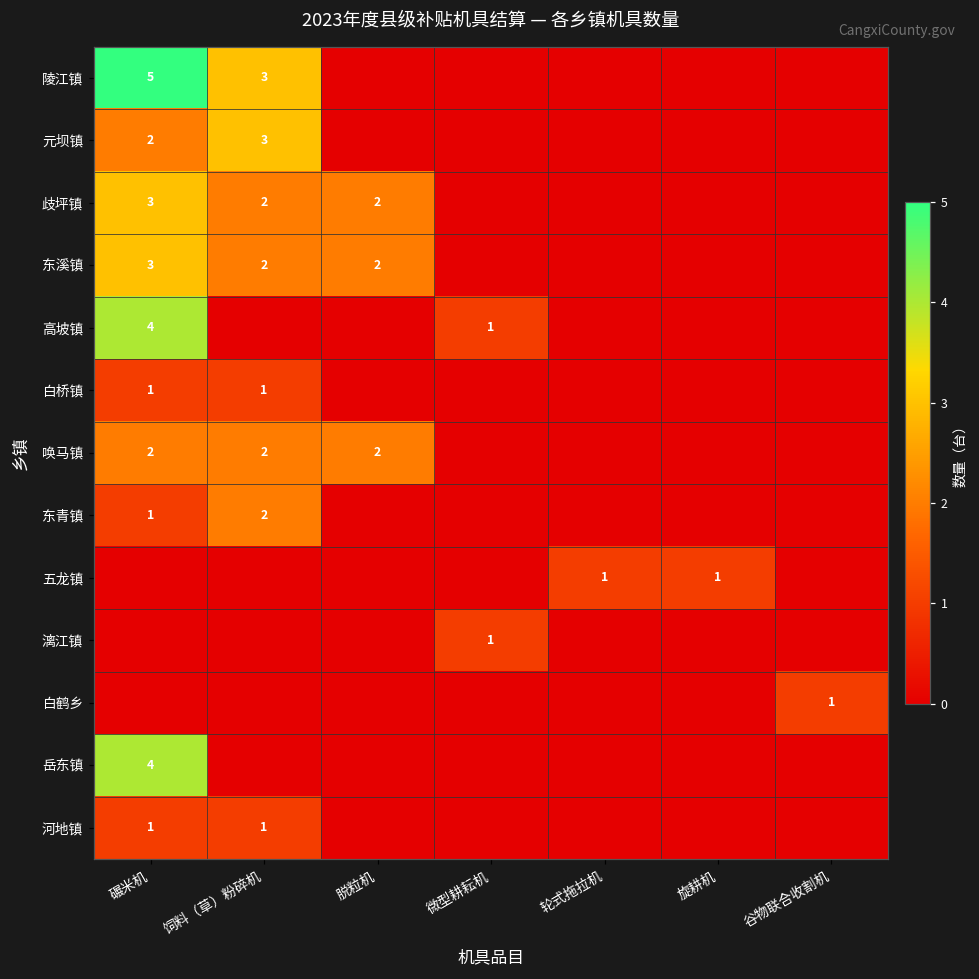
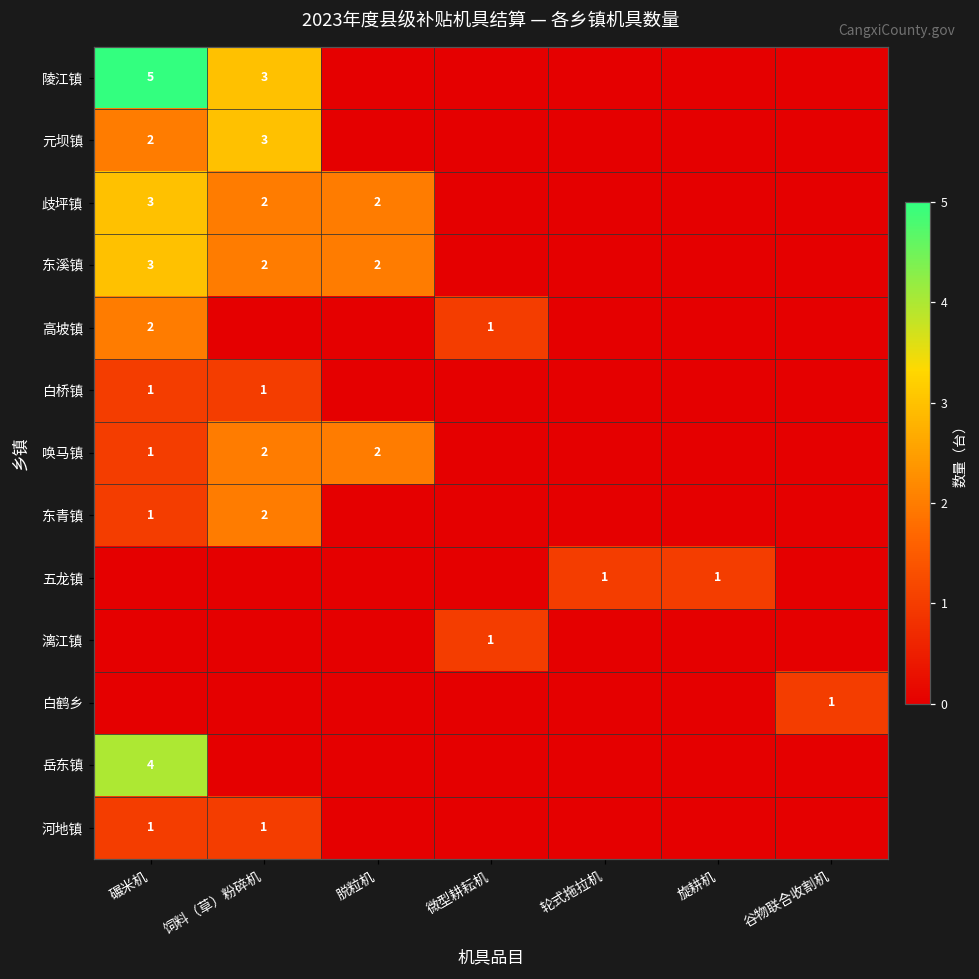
高坡镇, 碾米机: 4 -> 2
唤马镇, 碾米机: 2 -> 1
